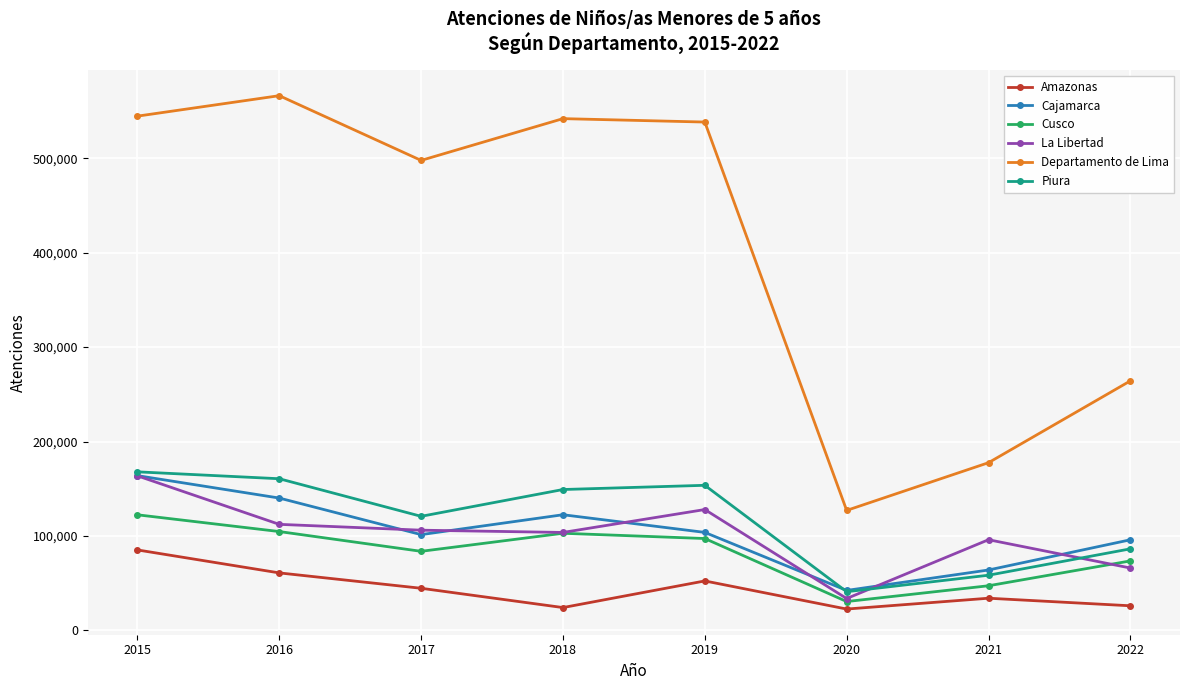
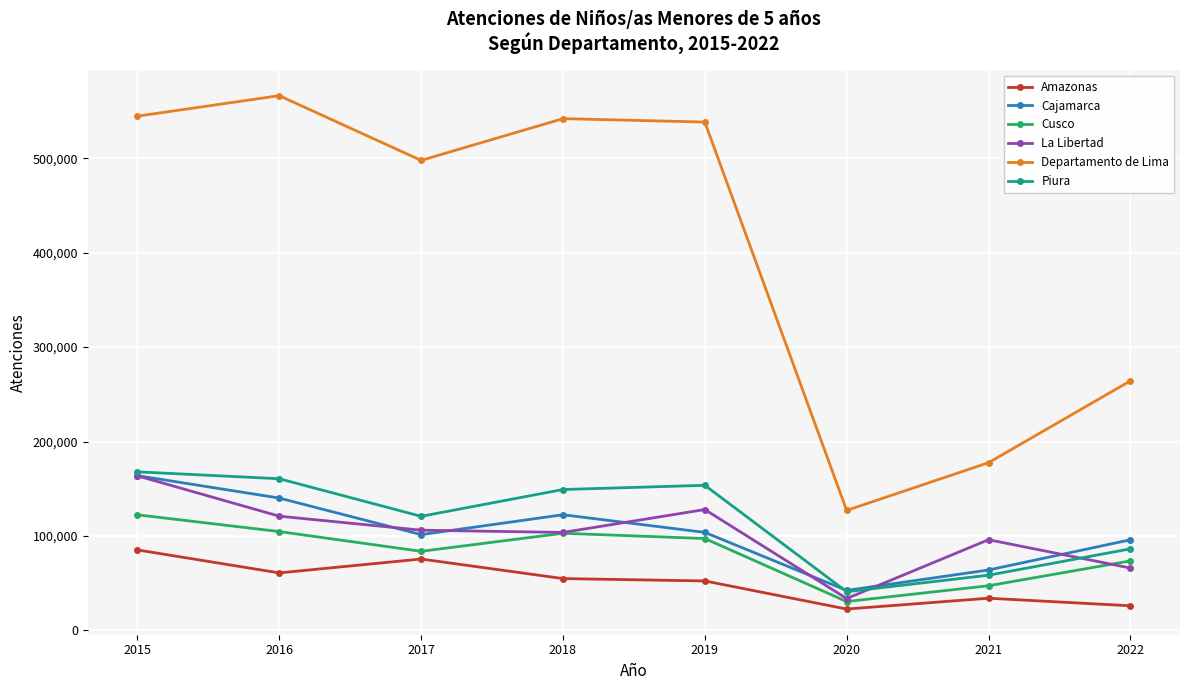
La Libertad, 2016: 110,000 -> 120,000
Amazonas, 2017: 40,000 -> 80,000
Amazonas, 2018: 20,000 -> 50,000
